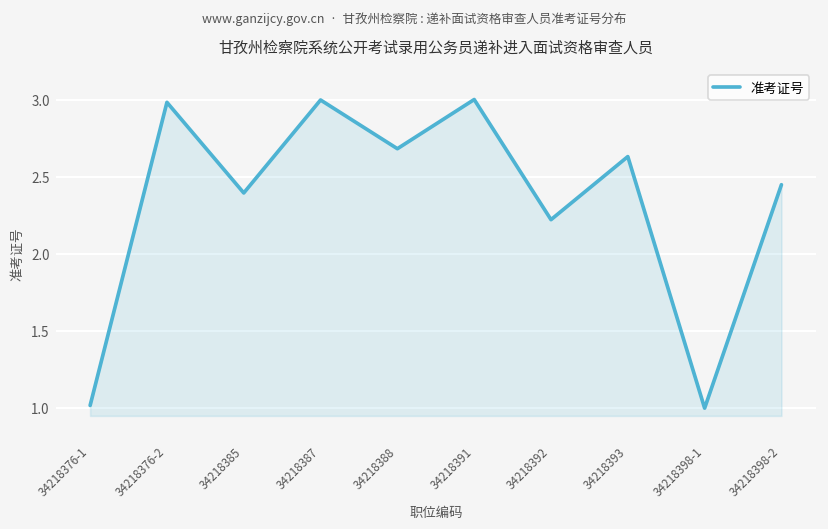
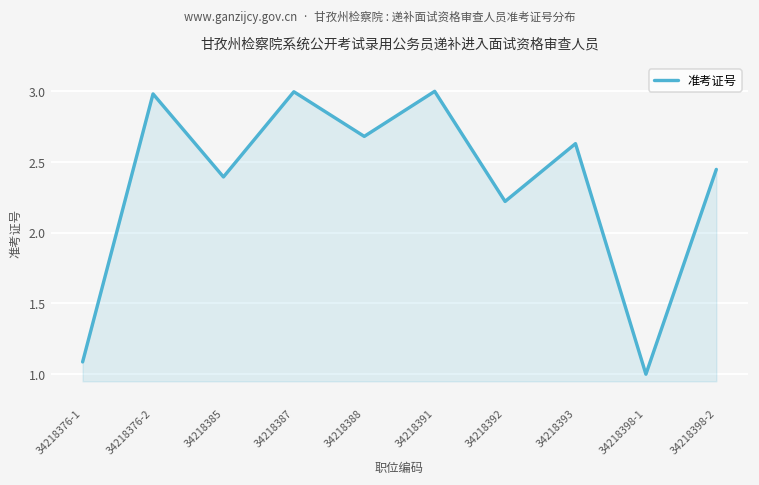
34218376-1: 1.02 -> 1.09
